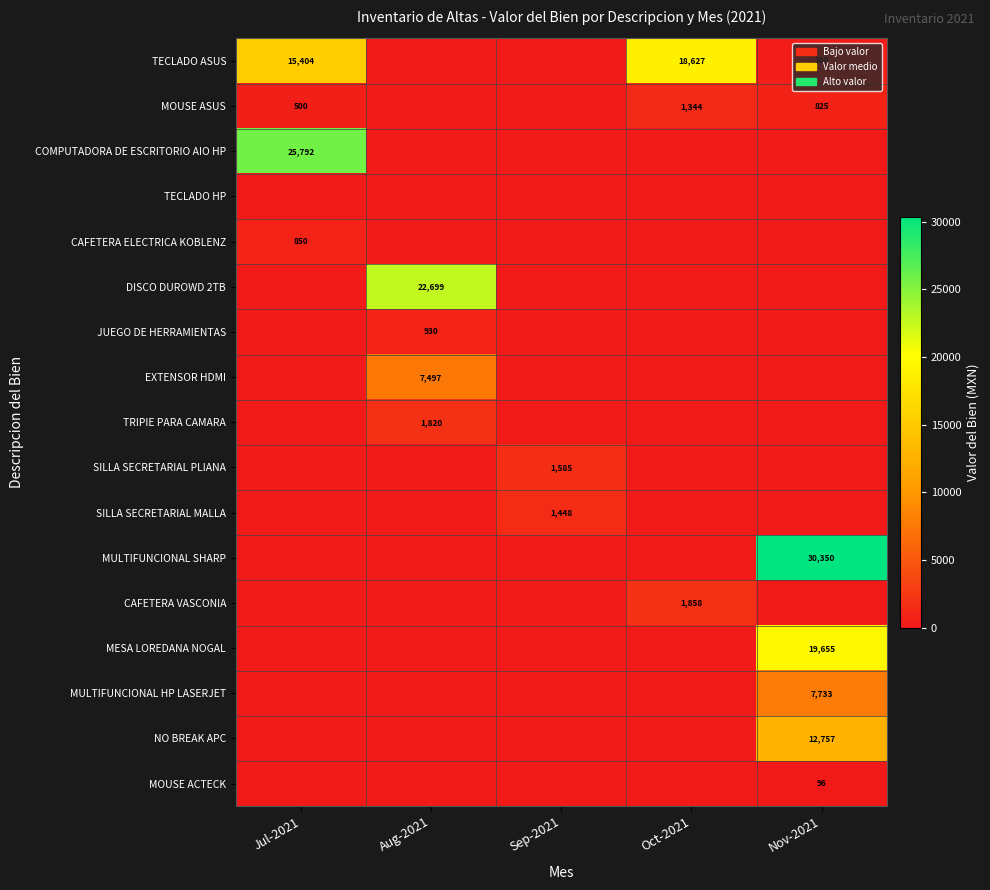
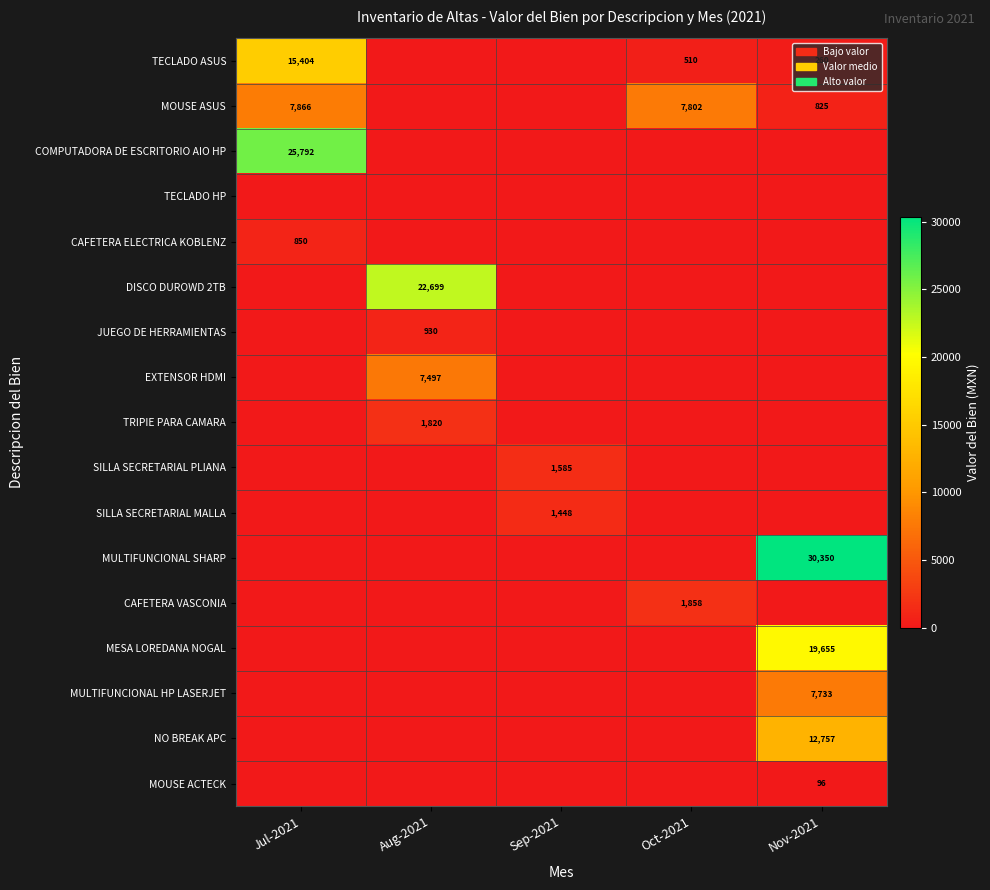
TECLADO ASUS, Oct-2021: 18,627 -> 510
MOUSE ASUS, Jul-2021: 500 -> 7,866
MOUSE ASUS, Oct-2021: 1,344 -> 7,802
